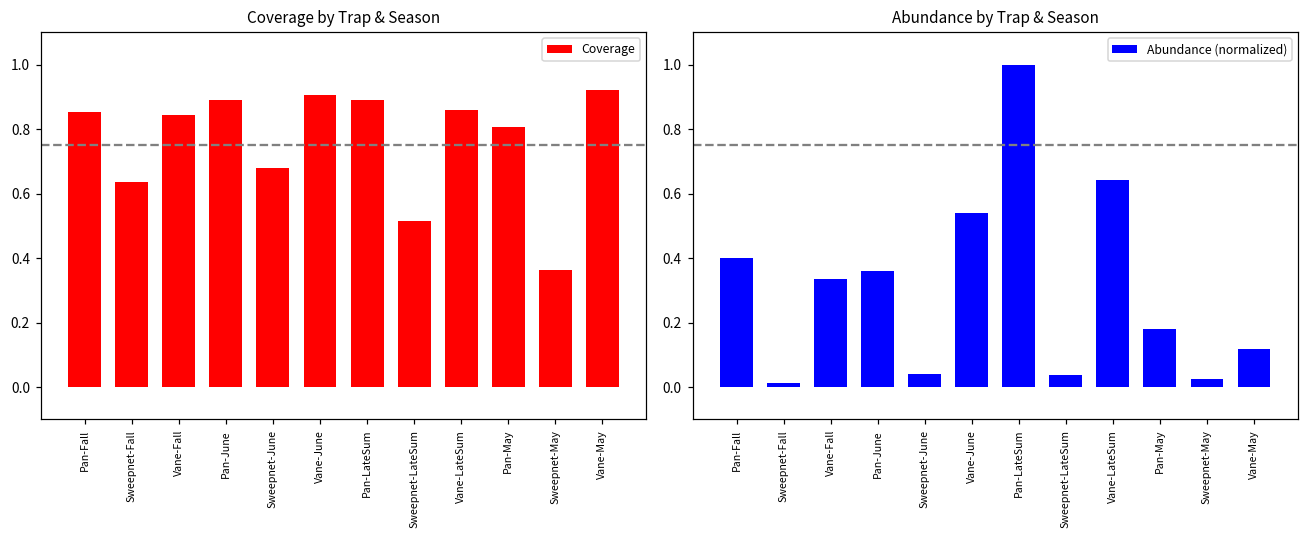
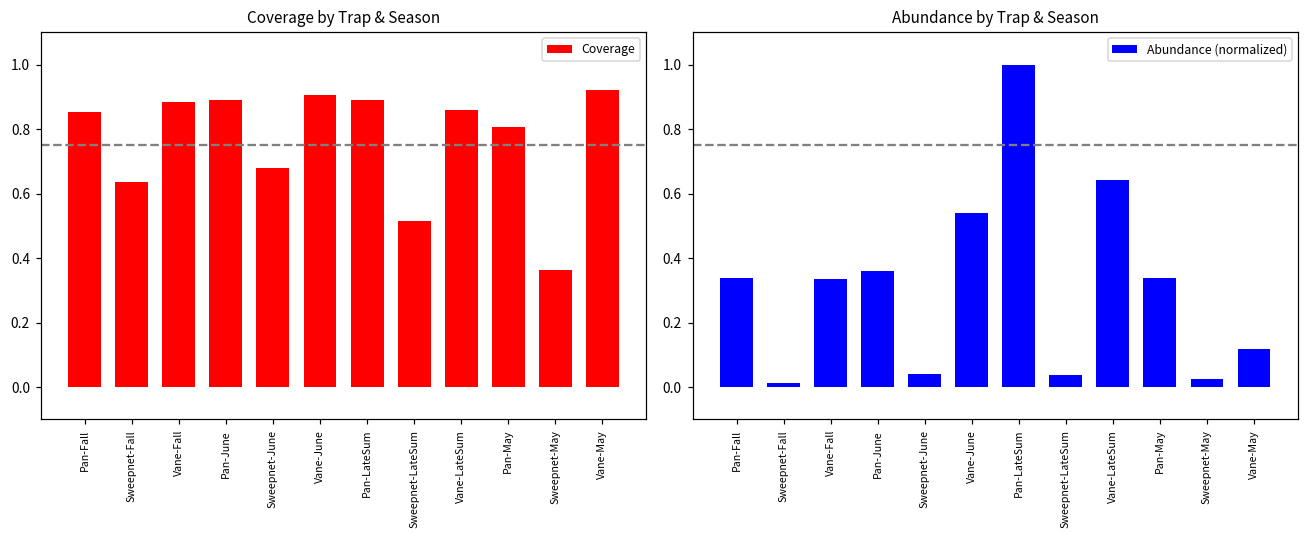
Coverage by Trap & Season, Vane-Fall: 0.84 -> 0.88
Abundance by Trap & Season, Pan-Fall: 0.40 -> 0.34
Abundance by Trap & Season, Pan-May: 0.18 -> 0.34
